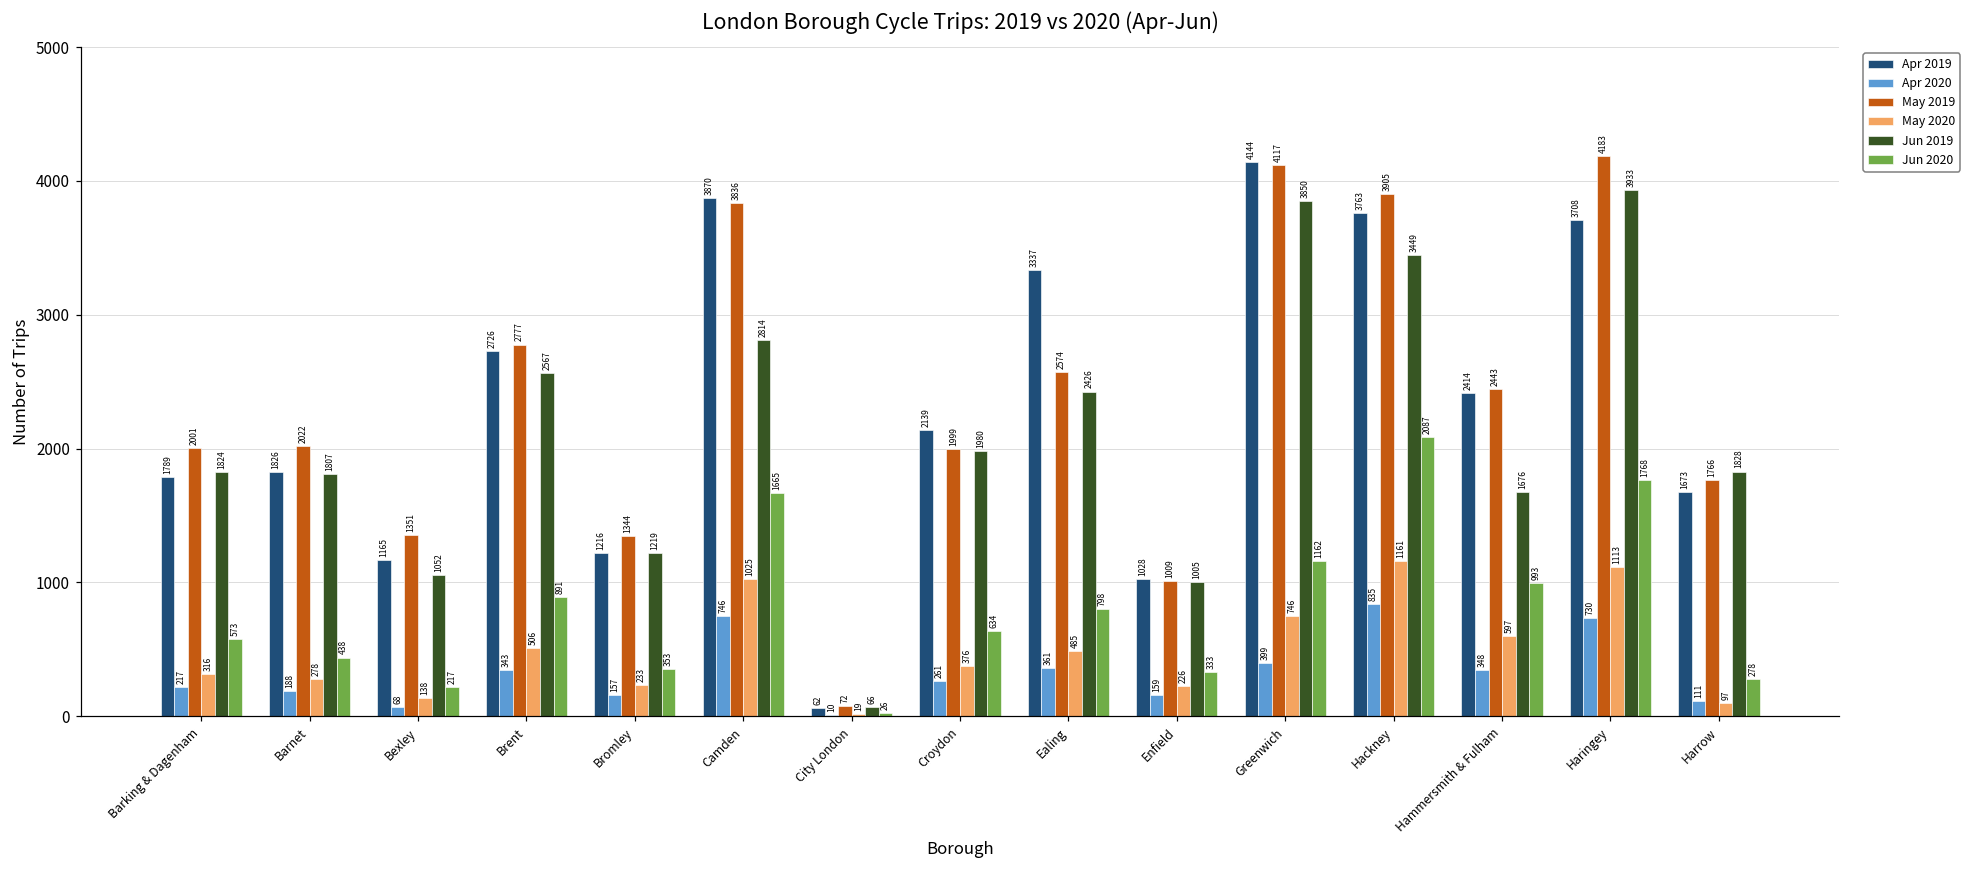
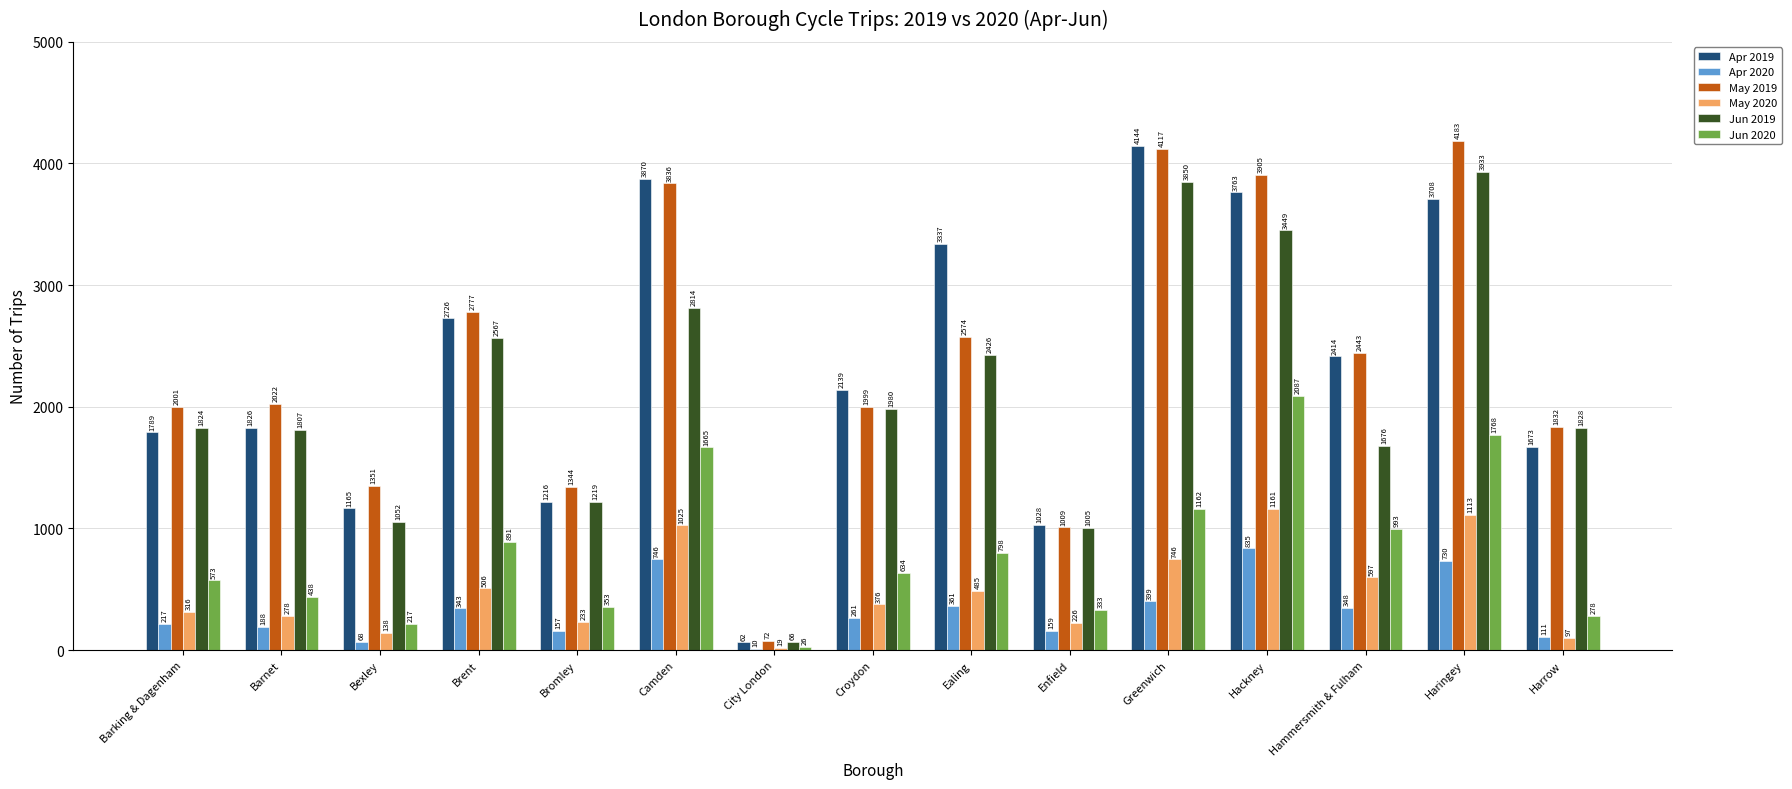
May 2019, Harrow: 1766 -> 1832
